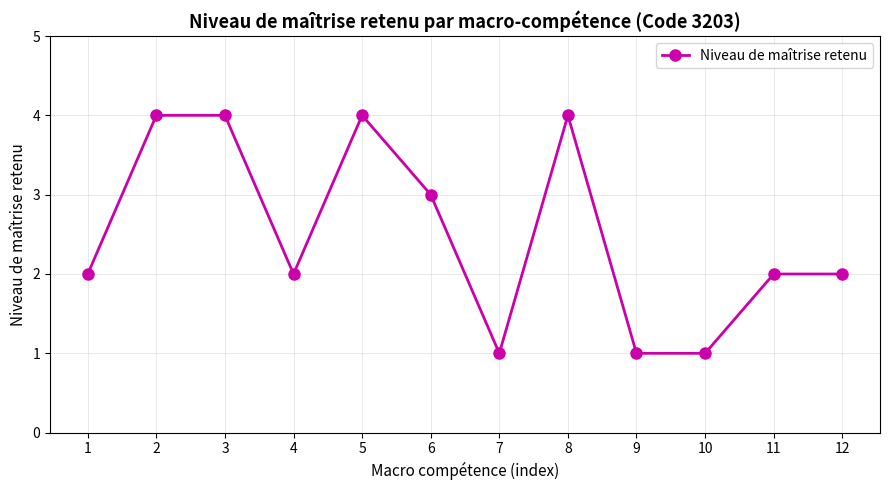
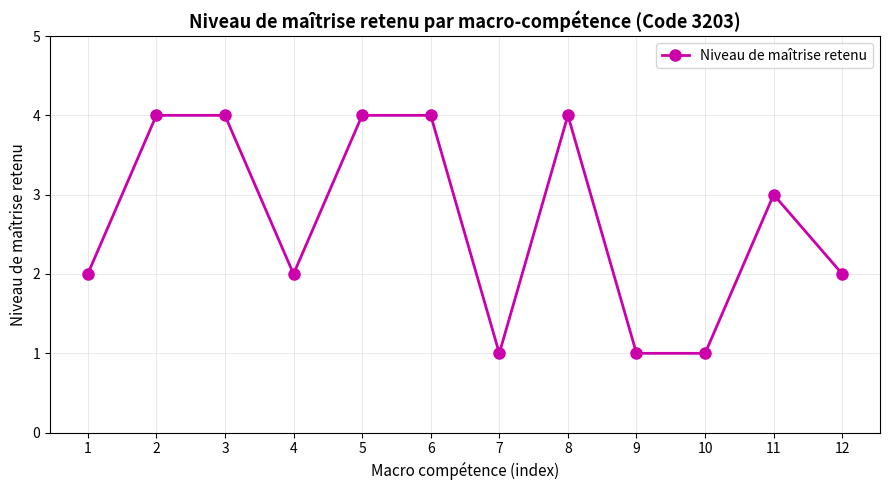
6: 3 -> 4
11: 2 -> 3
